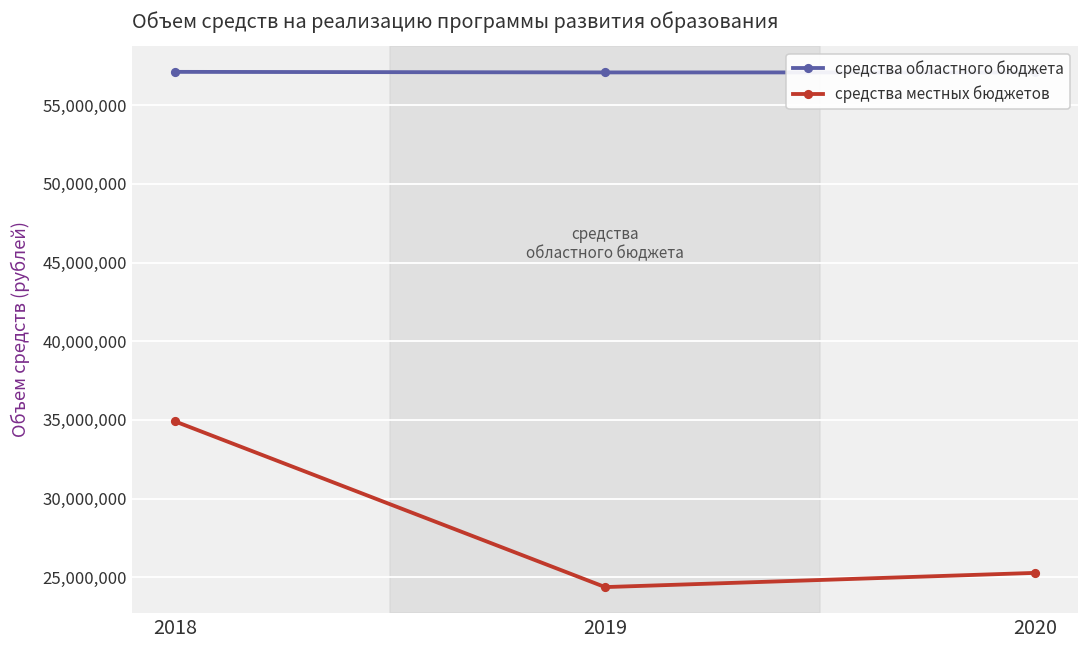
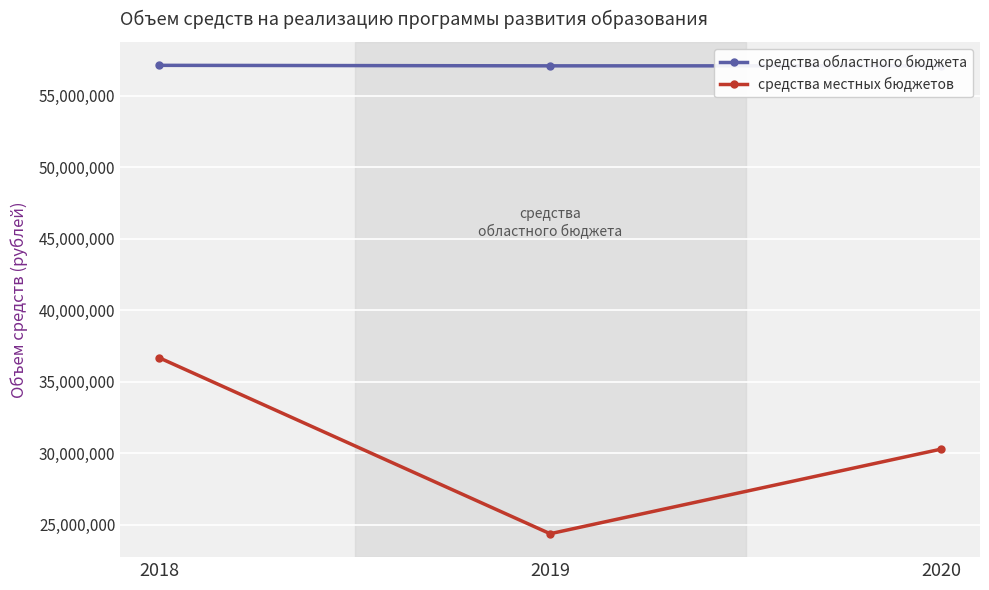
средства местных бюджетов, 2018: 34,900,000 -> 36,700,000
средства местных бюджетов, 2020: 25,300,000 -> 30,300,000
